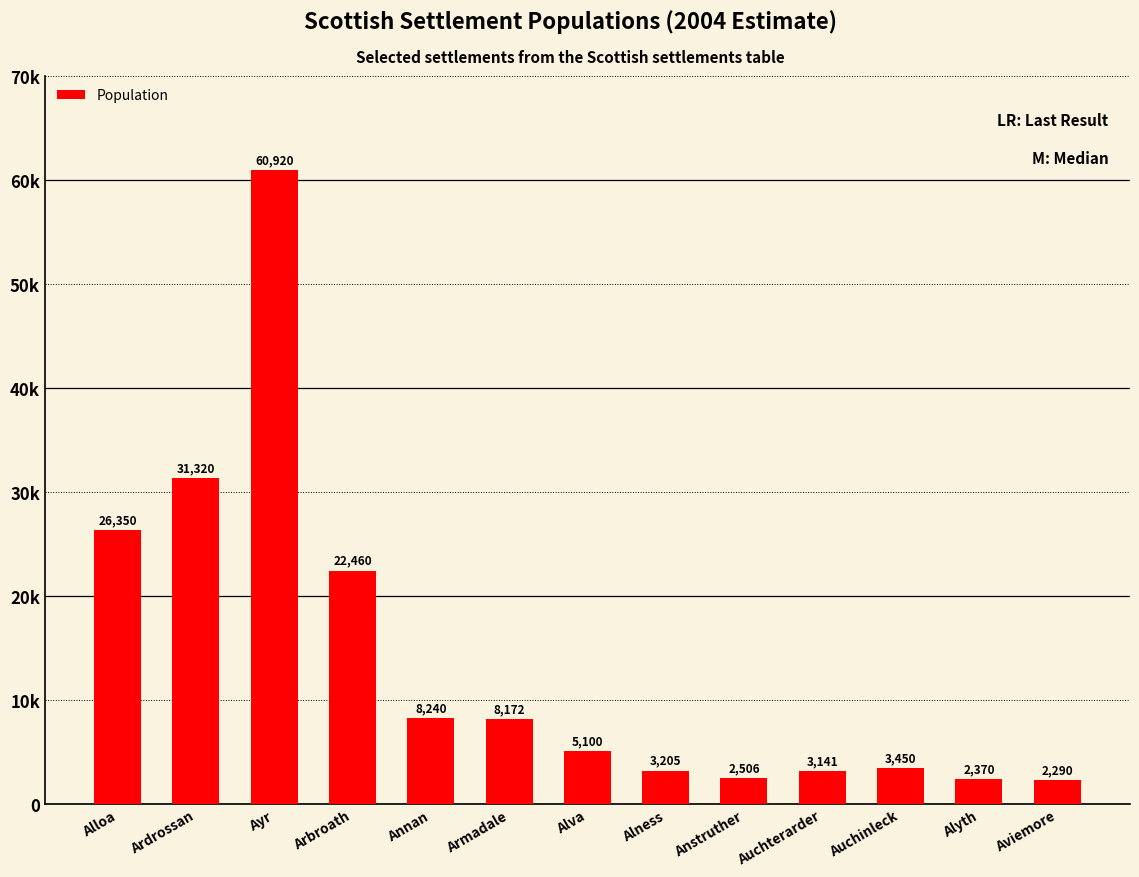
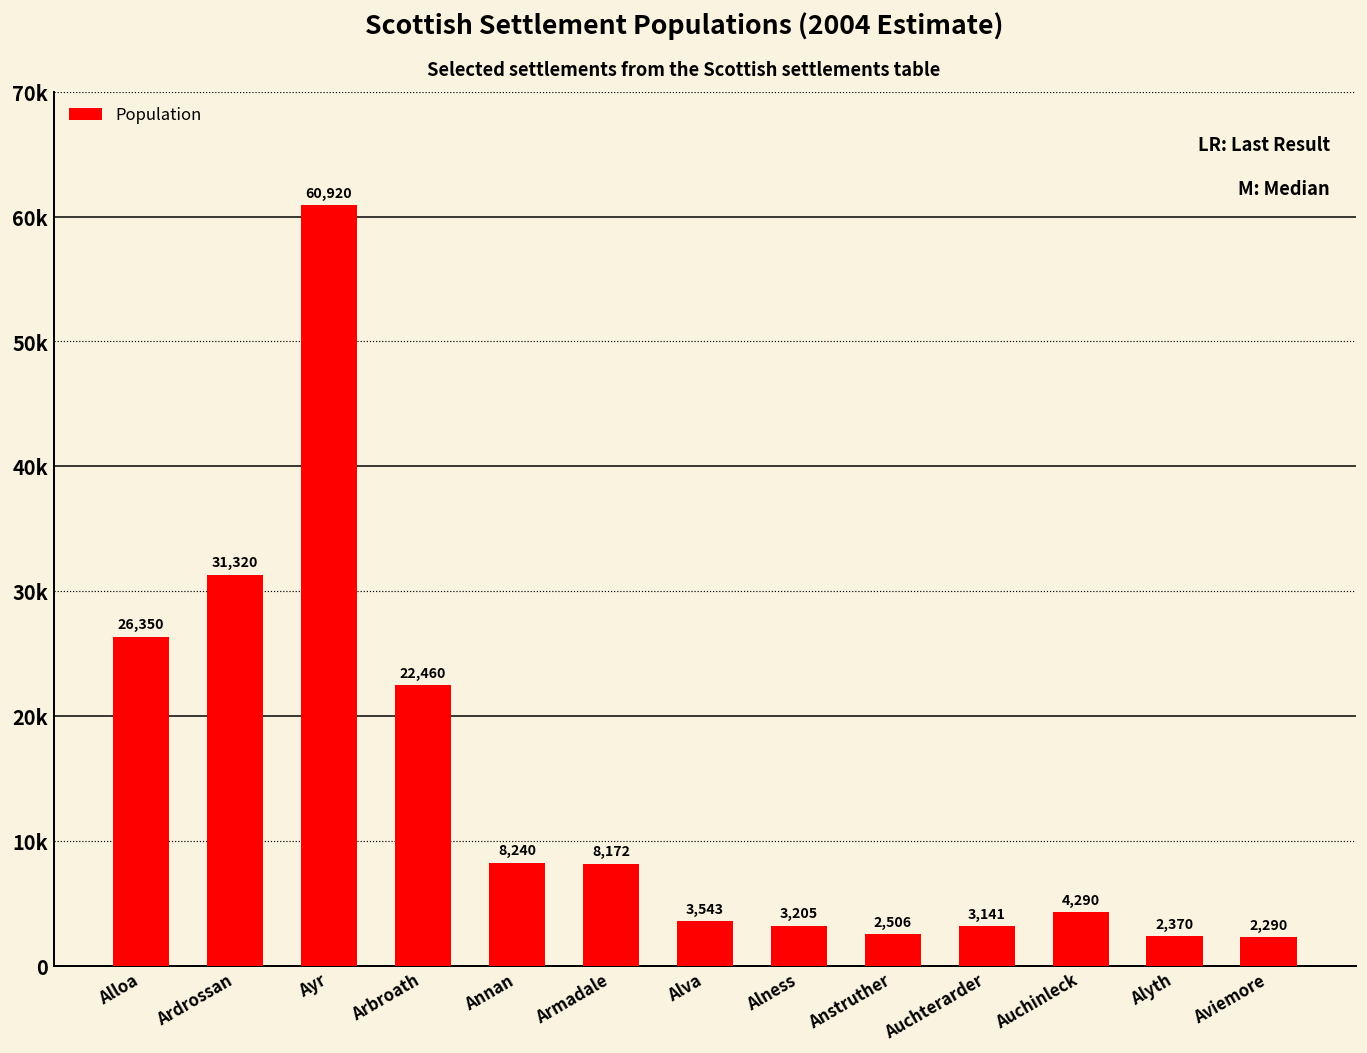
Alva: 5,100 -> 3,543
Auchinleck: 3,450 -> 4,290
